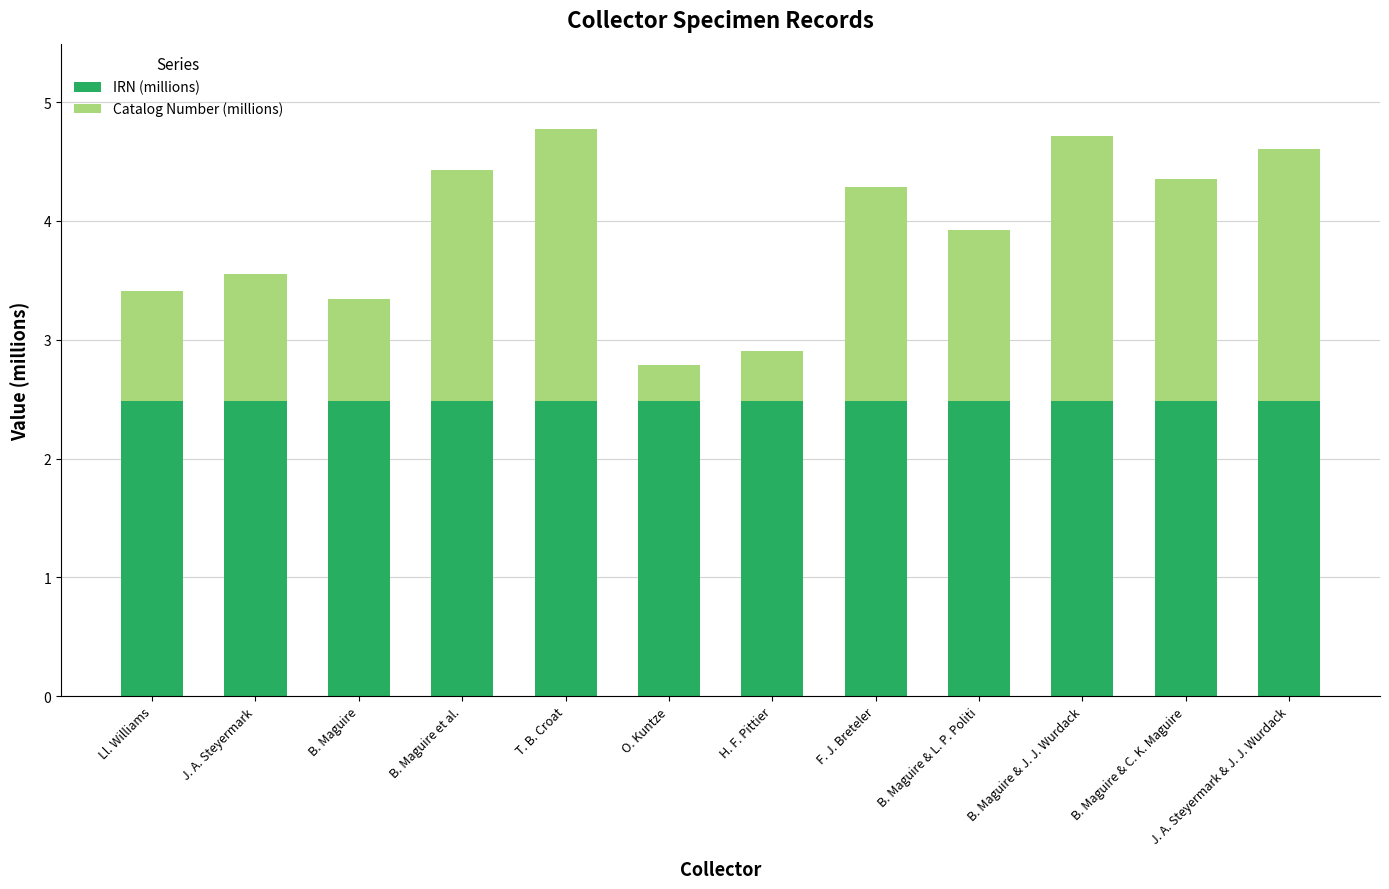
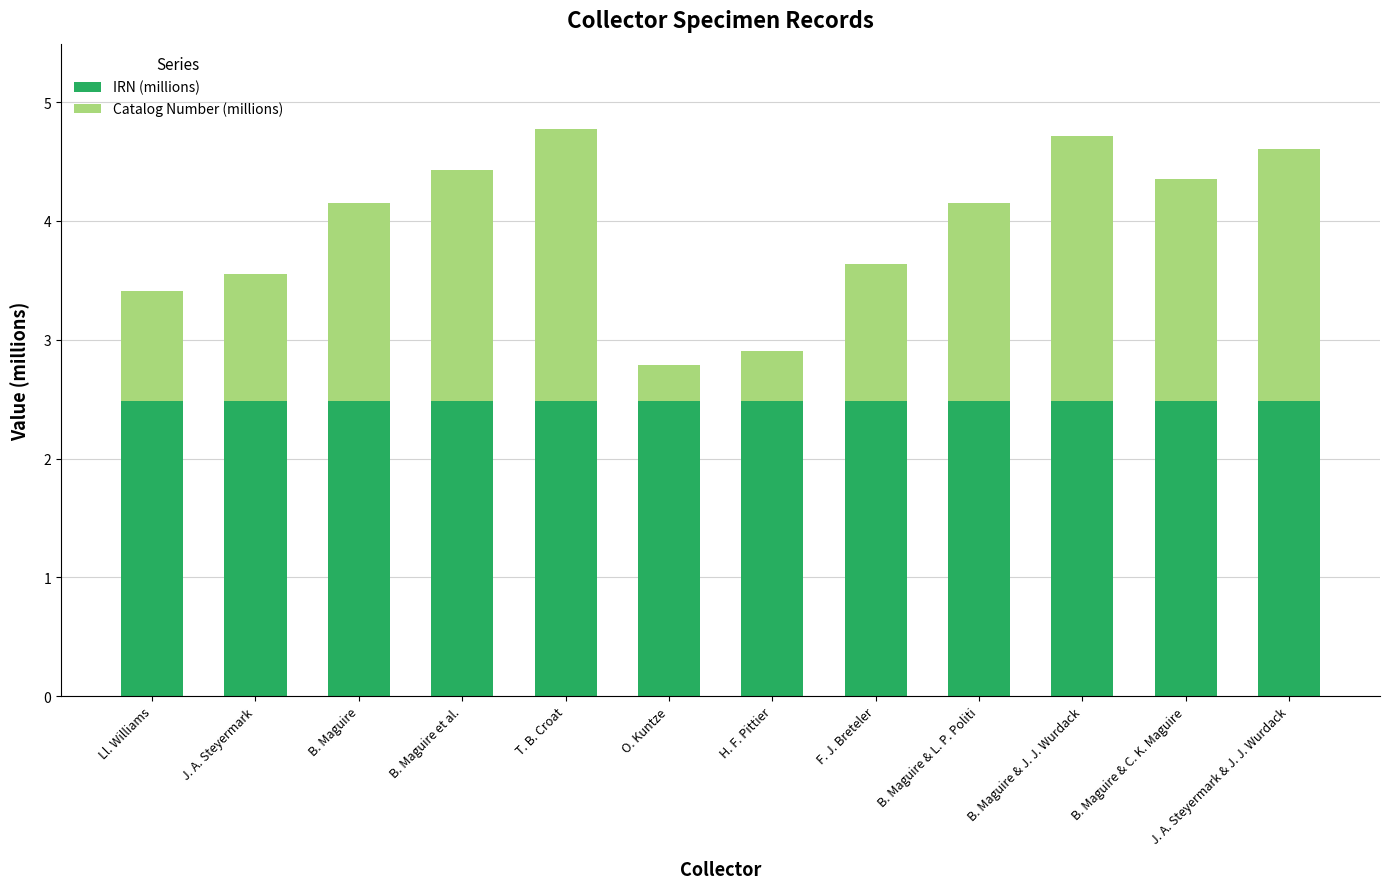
Catalog Number (millions), B. Maguire: 0.86 -> 1.67
Catalog Number (millions), F. J. Breteler: 1.80 -> 1.15
Catalog Number (millions), B. Maguire & L. P. Politi: 1.44 -> 1.67
